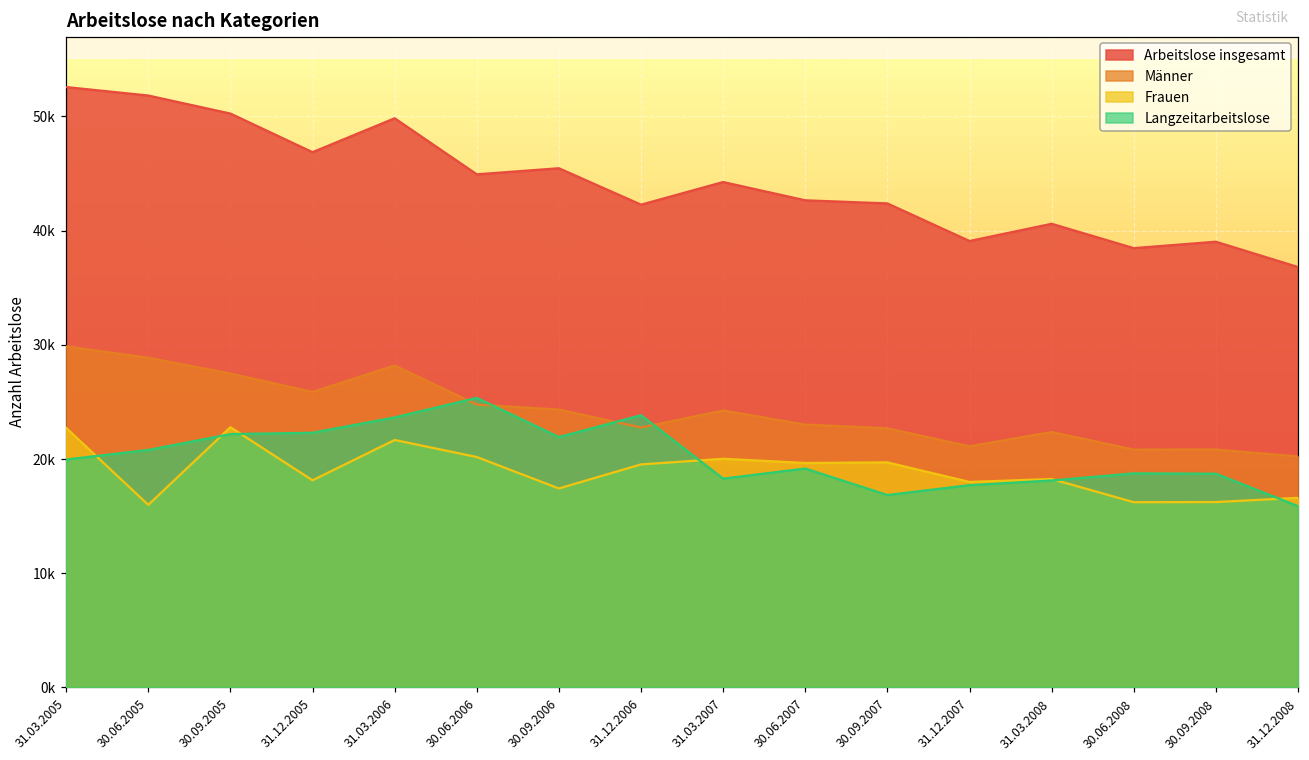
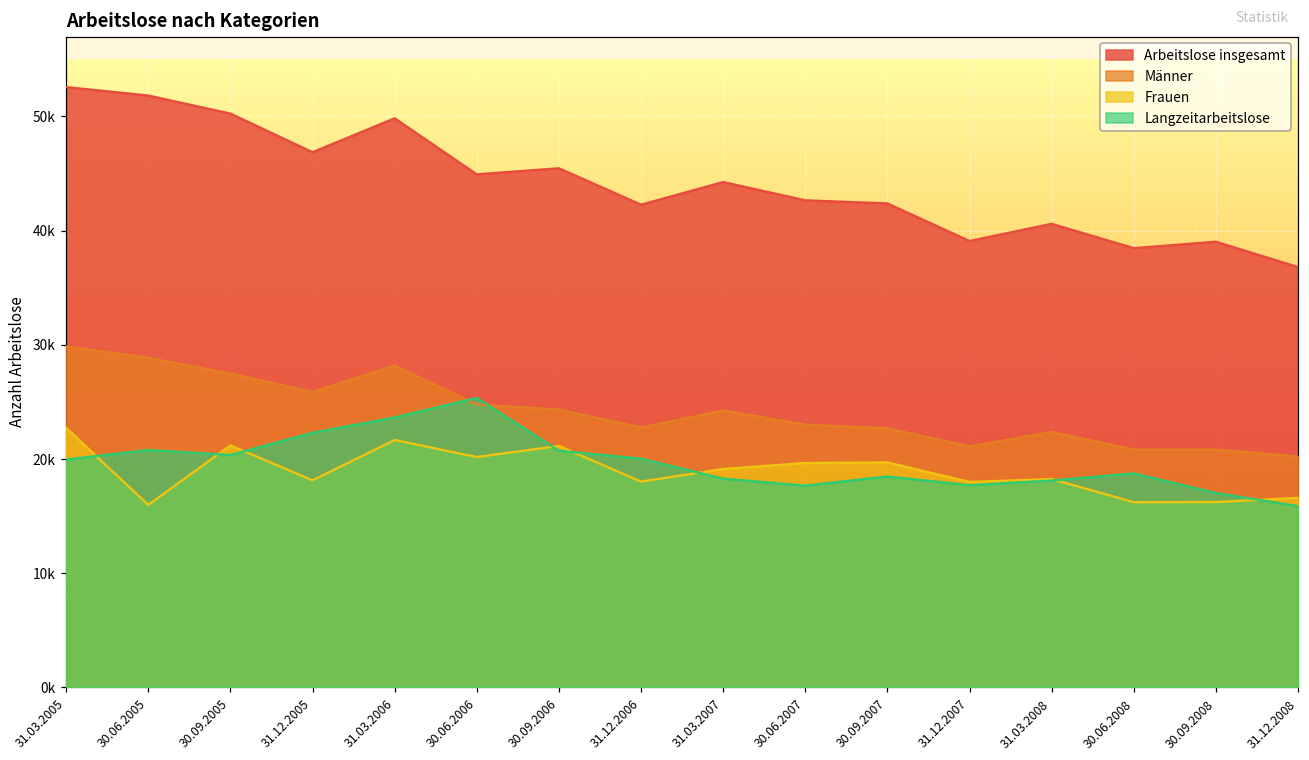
Frauen, 30.09.2005: 22800 -> 21200
Langzeitarbeitslose, 30.09.2005: 22200 -> 20300
Frauen, 30.09.2006: 17400 -> 21100
Langzeitarbeitslose, 30.09.2006: 21900 -> 20700
Frauen, 31.12.2006: 19500 -> 18000
Langzeitarbeitslose, 31.12.2006: 23800 -> 20000
Frauen, 31.03.2007: 20000 -> 19100
Langzeitarbeitslose, 30.06.2007: 19200 -> 17700
Langzeitarbeitslose, 30.09.2007: 16800 -> 18500
Langzeitarbeitslose, 30.09.2008: 18700 -> 17000
